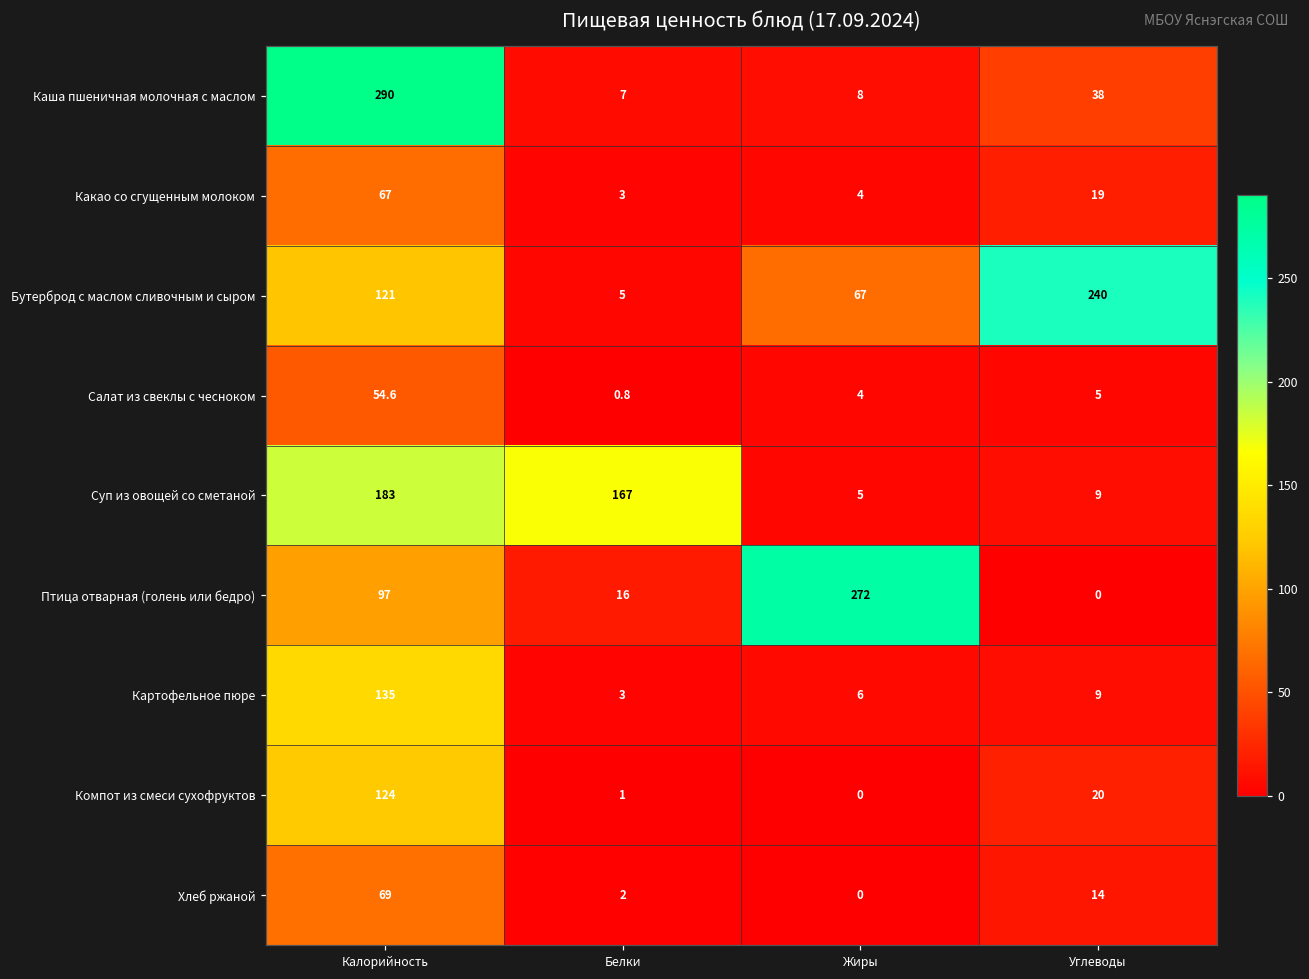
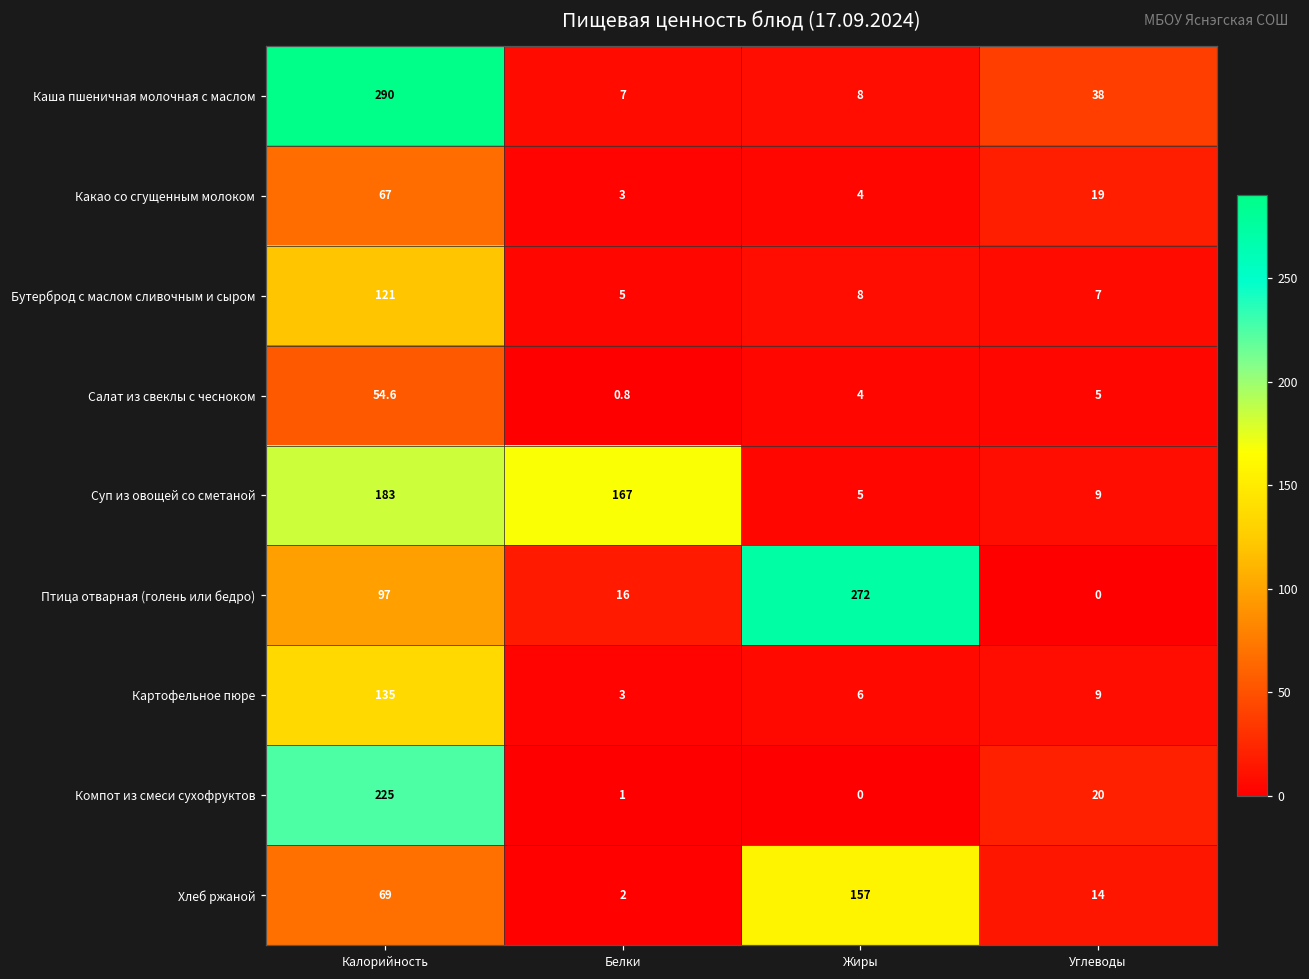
Бутерброд с маслом сливочным и сыром, Жиры: 67 -> 8
Бутерброд с маслом сливочным и сыром, Углеводы: 240 -> 7
Компот из смеси сухофруктов, Калорийность: 124 -> 225
Хлеб ржаной, Жиры: 0 -> 157
